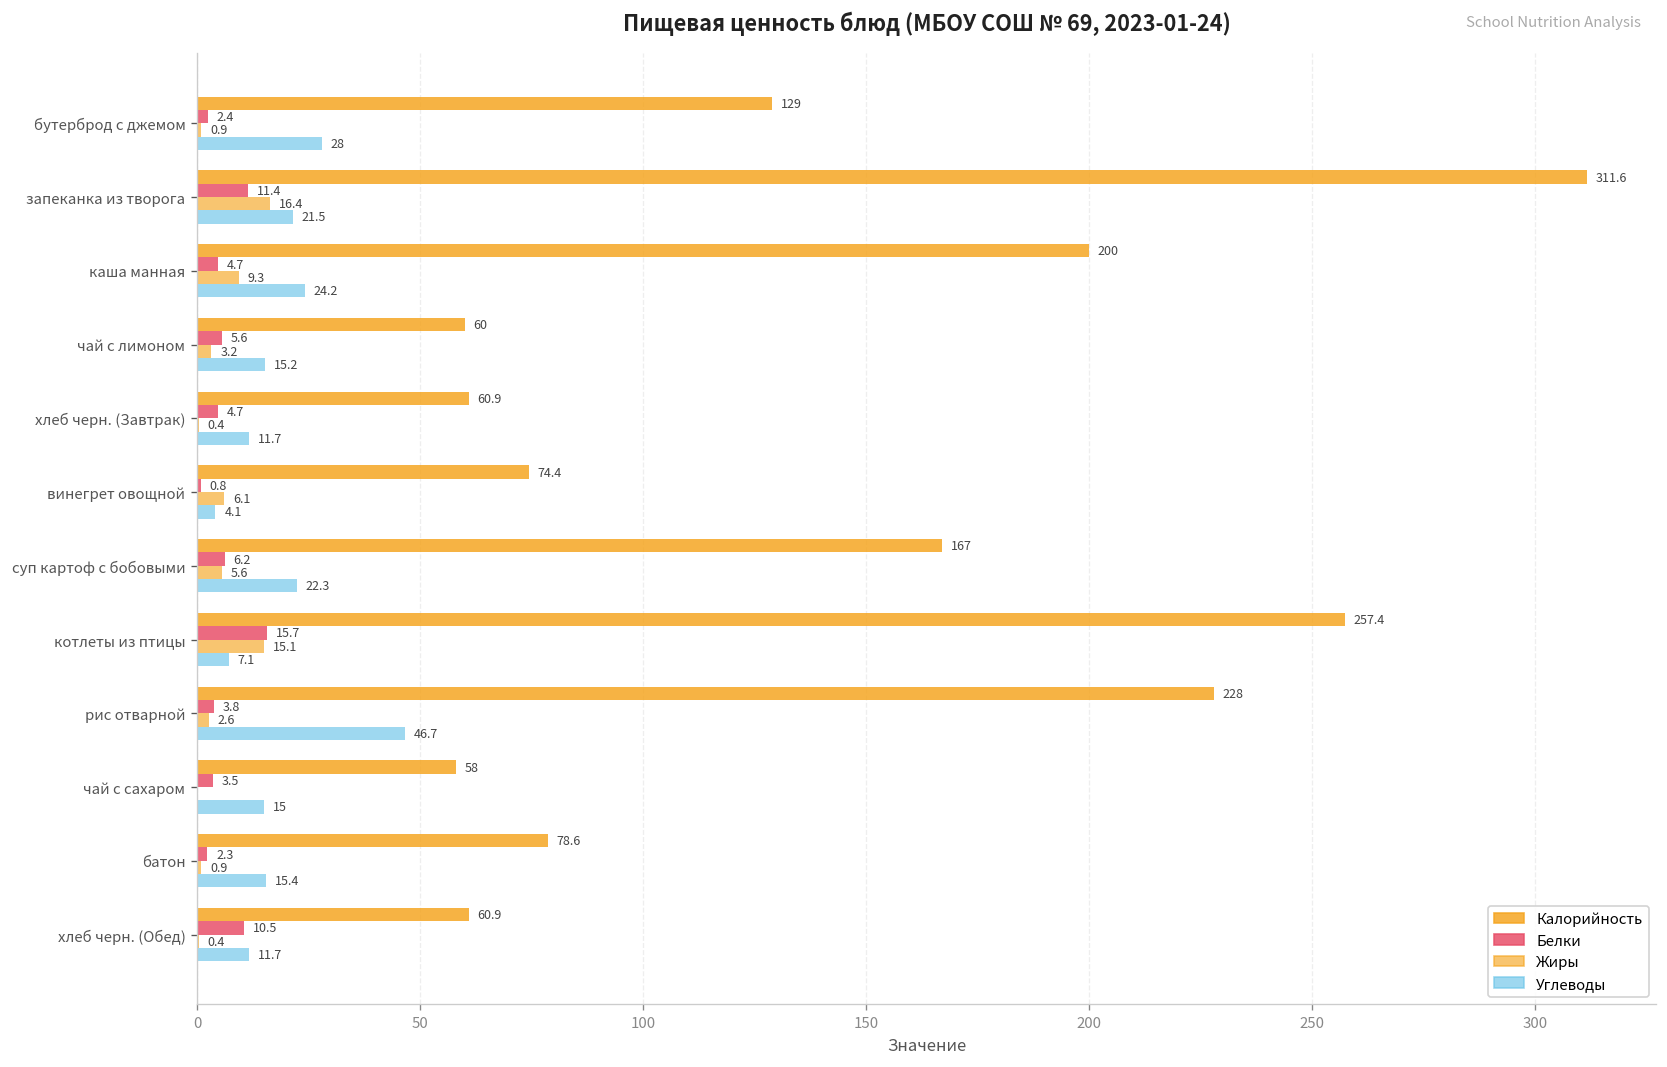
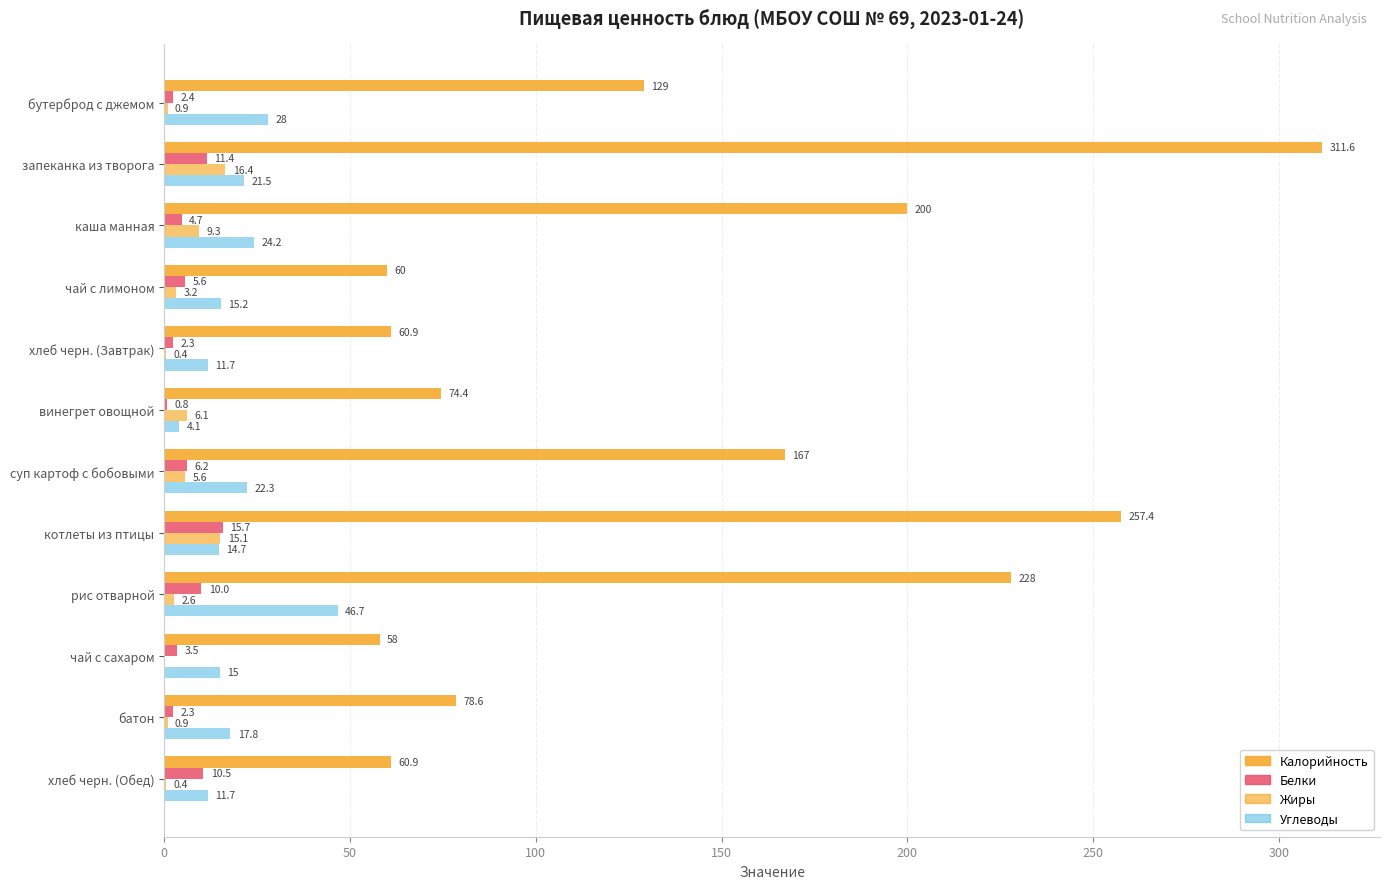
Белки, хлеб черн. (Завтрак): 4.7 -> 2.3
Углеводы, котлеты из птицы: 7.1 -> 14.7
Белки, рис отварной: 3.8 -> 10.0
Углеводы, батон: 15.4 -> 17.8
